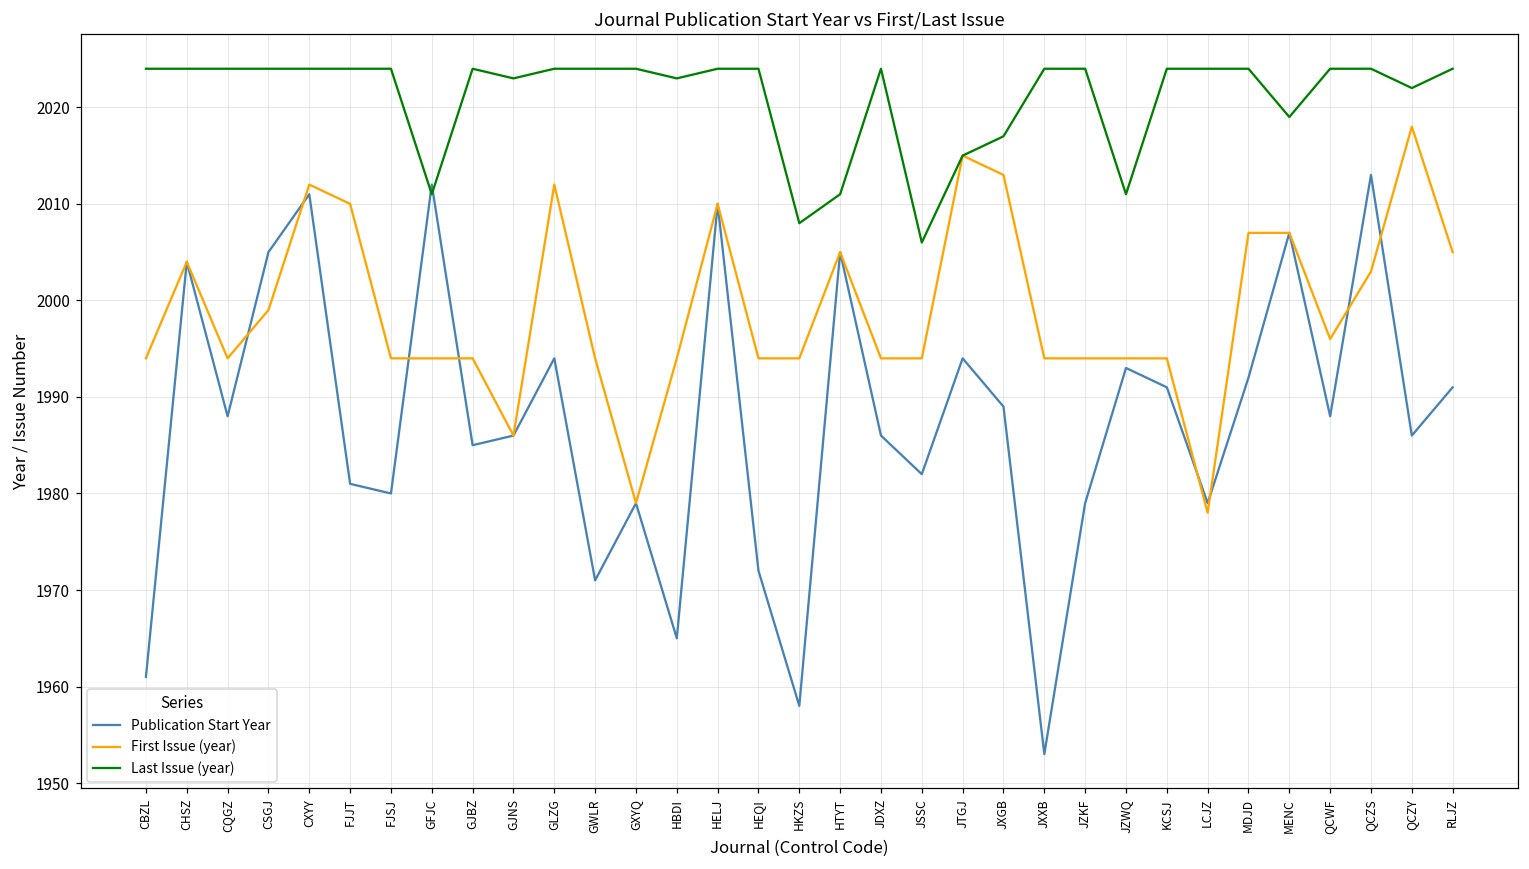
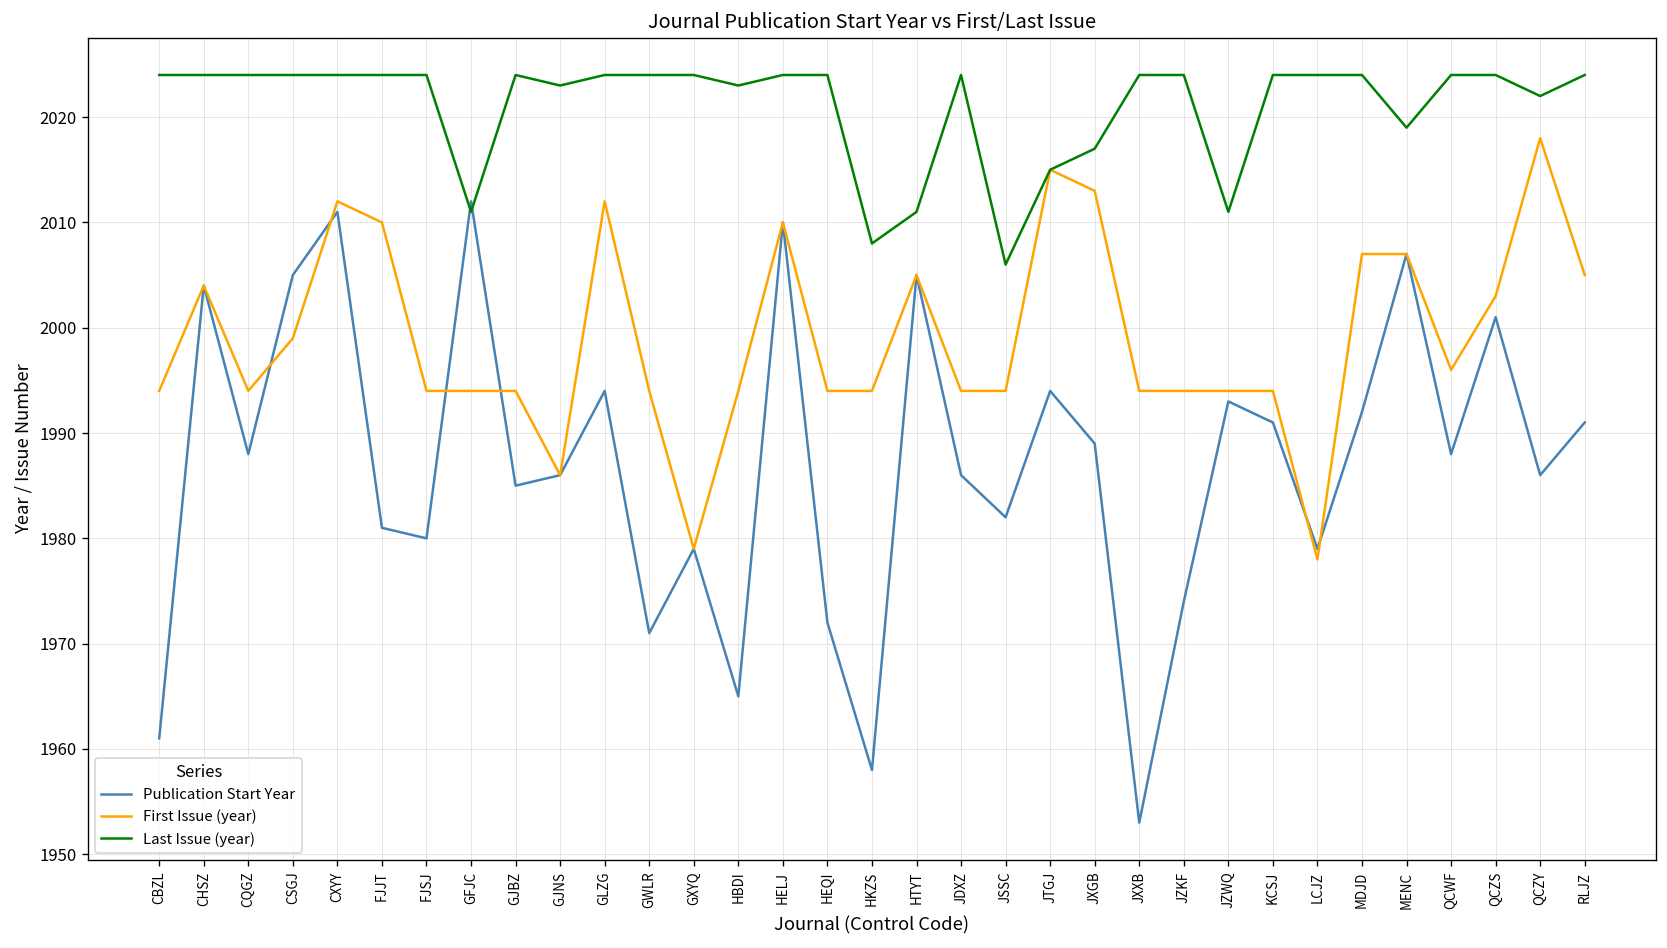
Publication Start Year, JZKF: 1979 -> 1974
Publication Start Year, QCZS: 2013 -> 2001
